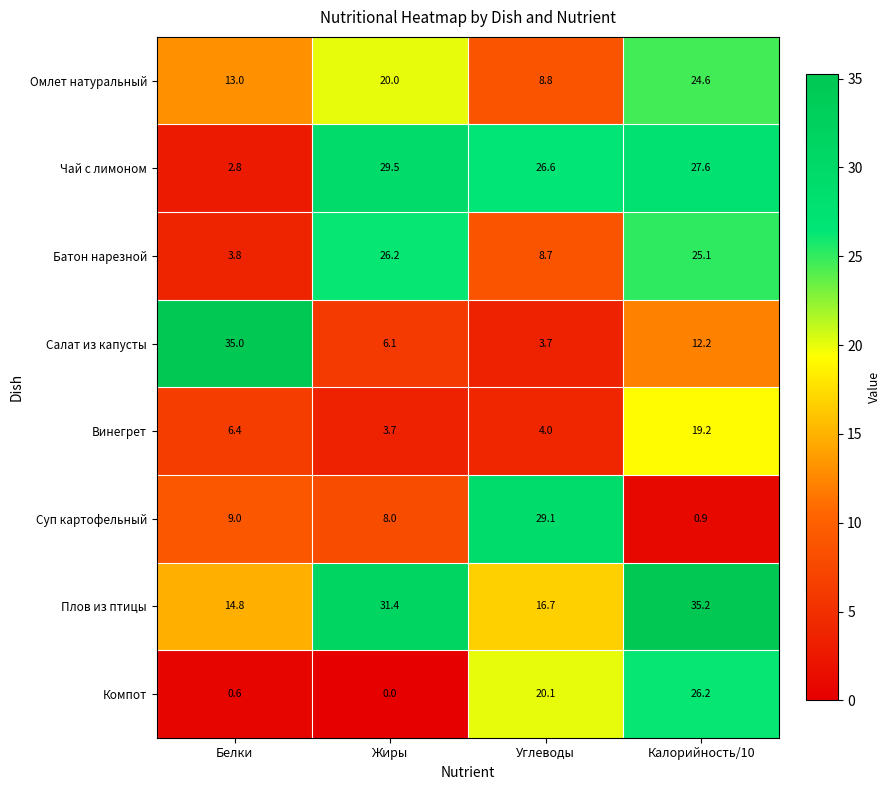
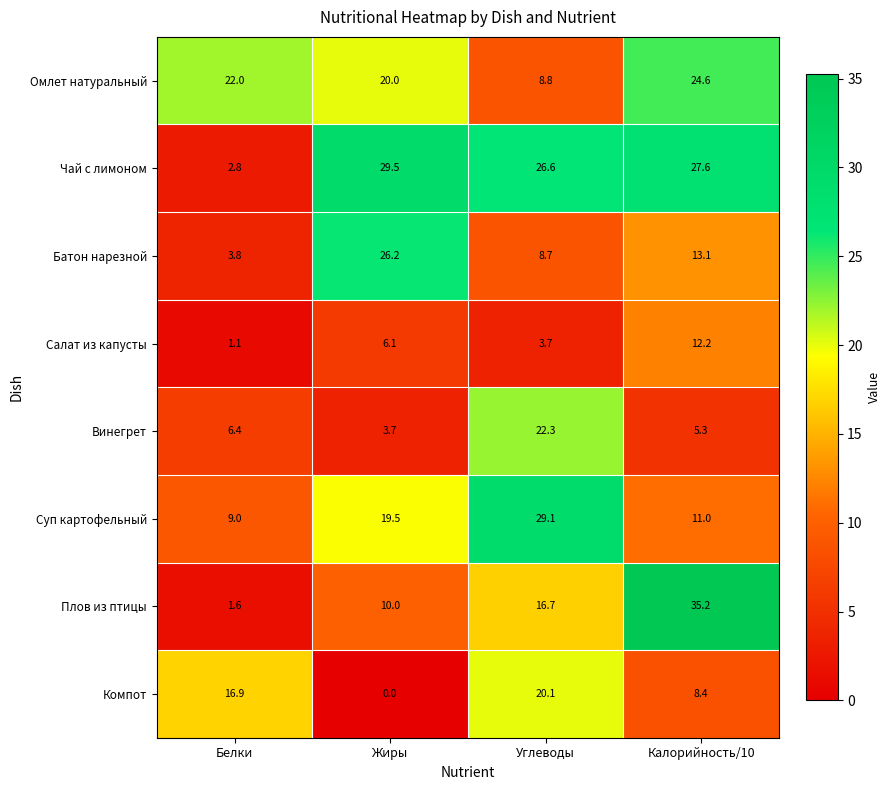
Омлет натуральный, Белки: 13.0 -> 22.0
Батон нарезной, Калорийность/10: 25.1 -> 13.1
Салат из капусты, Белки: 35.0 -> 1.1
Винегрет, Углеводы: 4.0 -> 22.3
Винегрет, Калорийность/10: 19.2 -> 5.3
Суп картофельный, Жиры: 8.0 -> 19.5
Суп картофельный, Калорийность/10: 0.9 -> 11.0
Плов из птицы, Белки: 14.8 -> 1.6
Плов из птицы, Жиры: 31.4 -> 10.0
Компот, Белки: 0.6 -> 16.9
Компот, Калорийность/10: 26.2 -> 8.4
